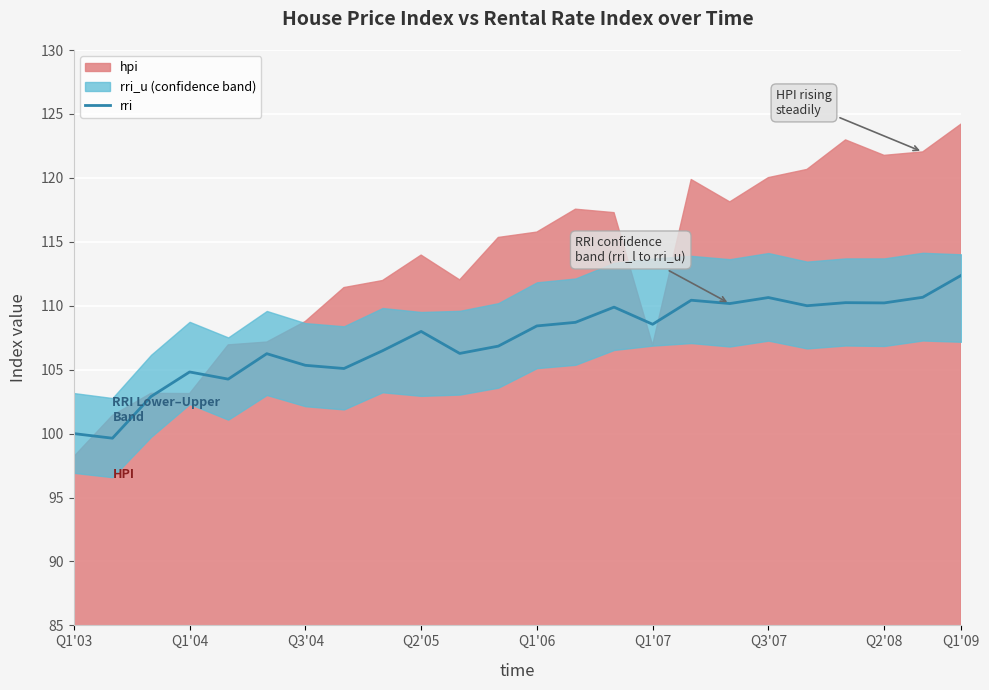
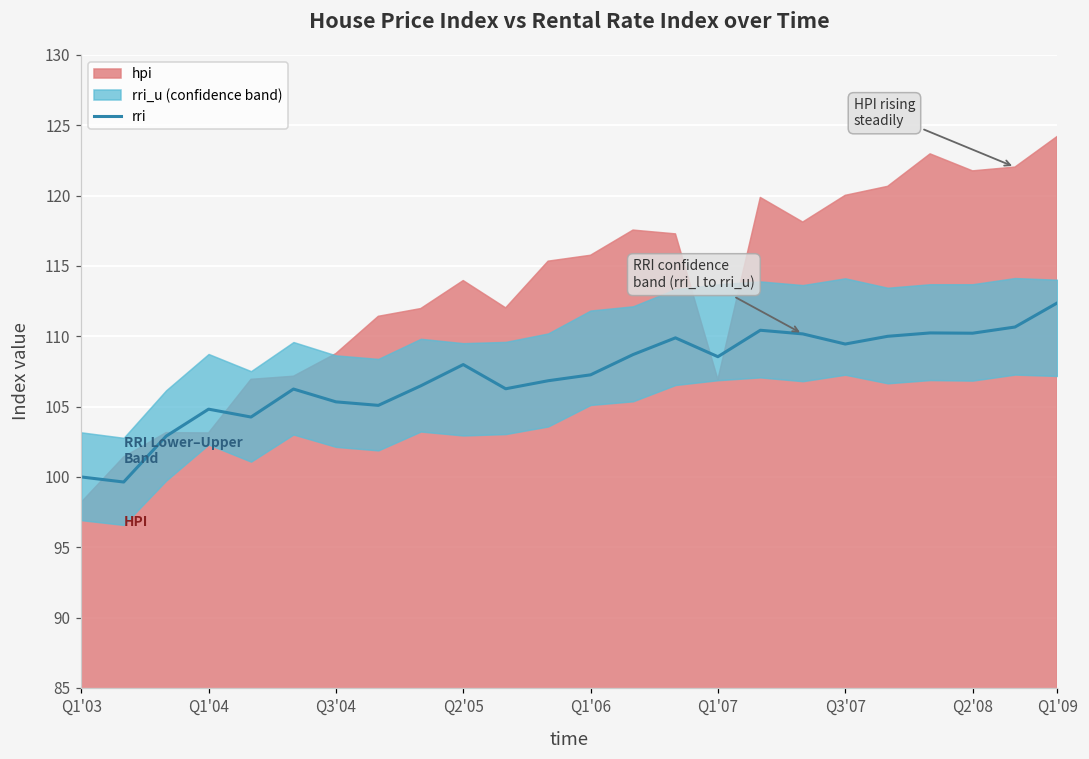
rri, Q1'06: 108.4 -> 107.3
rri, Q3'07: 110.6 -> 109.5
